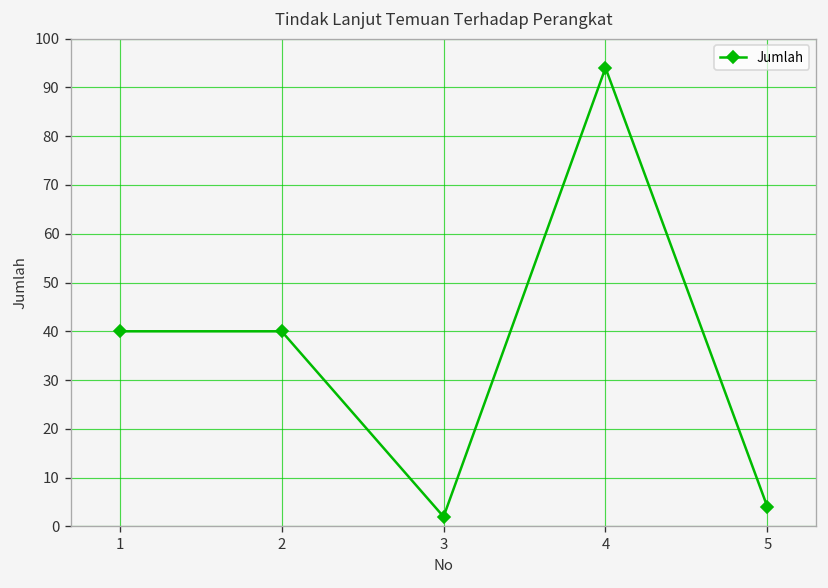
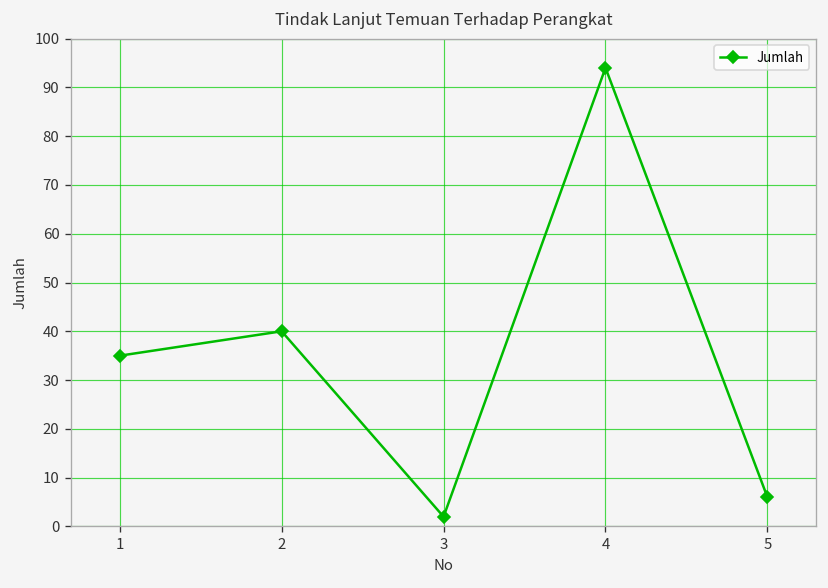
1: 40 -> 35
5: 4 -> 6
